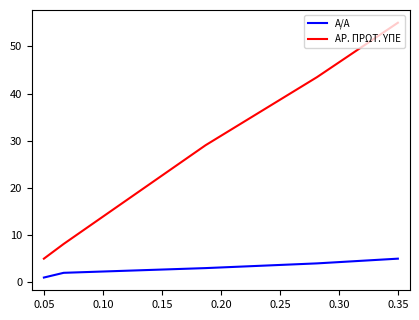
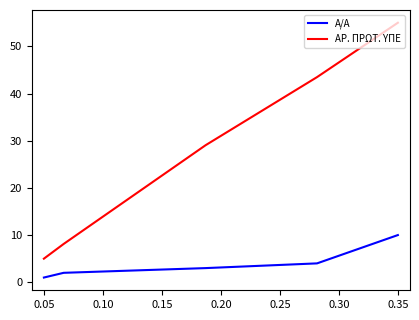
Α/Α, 0.35: 5 -> 10
